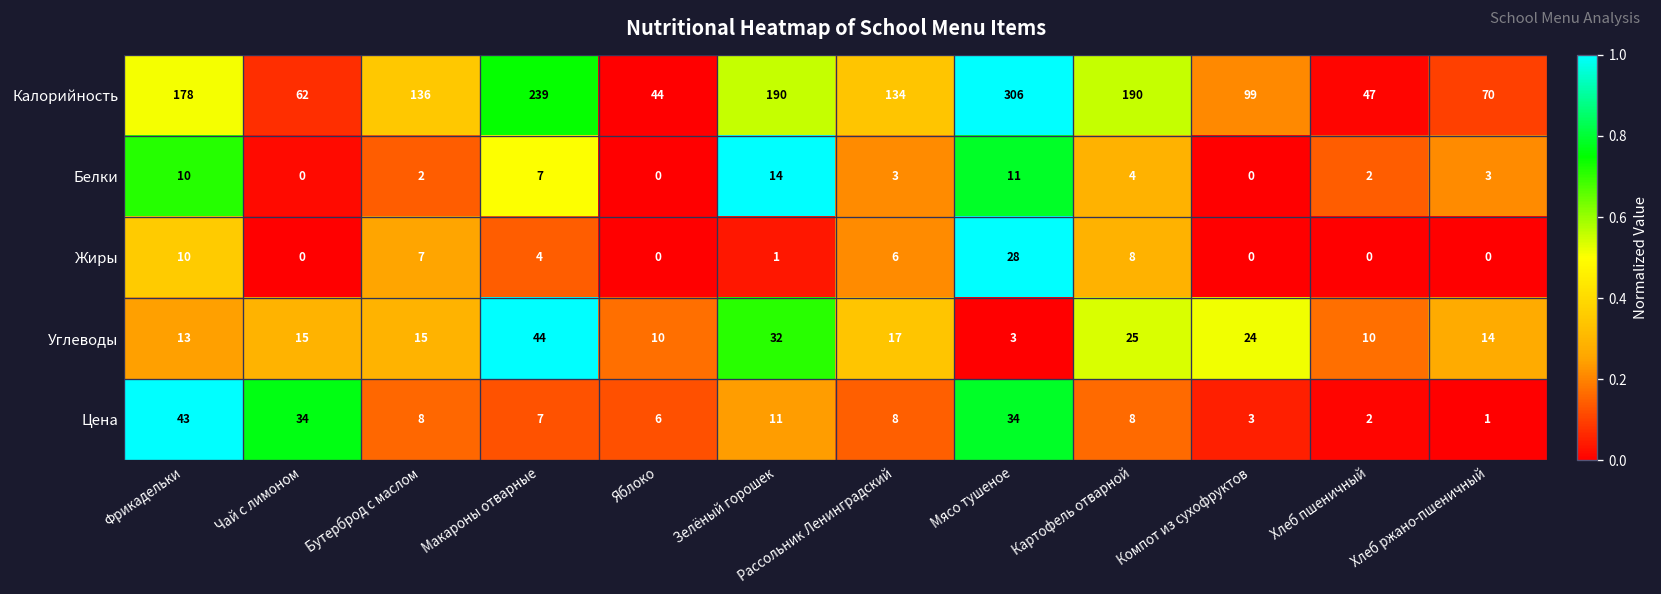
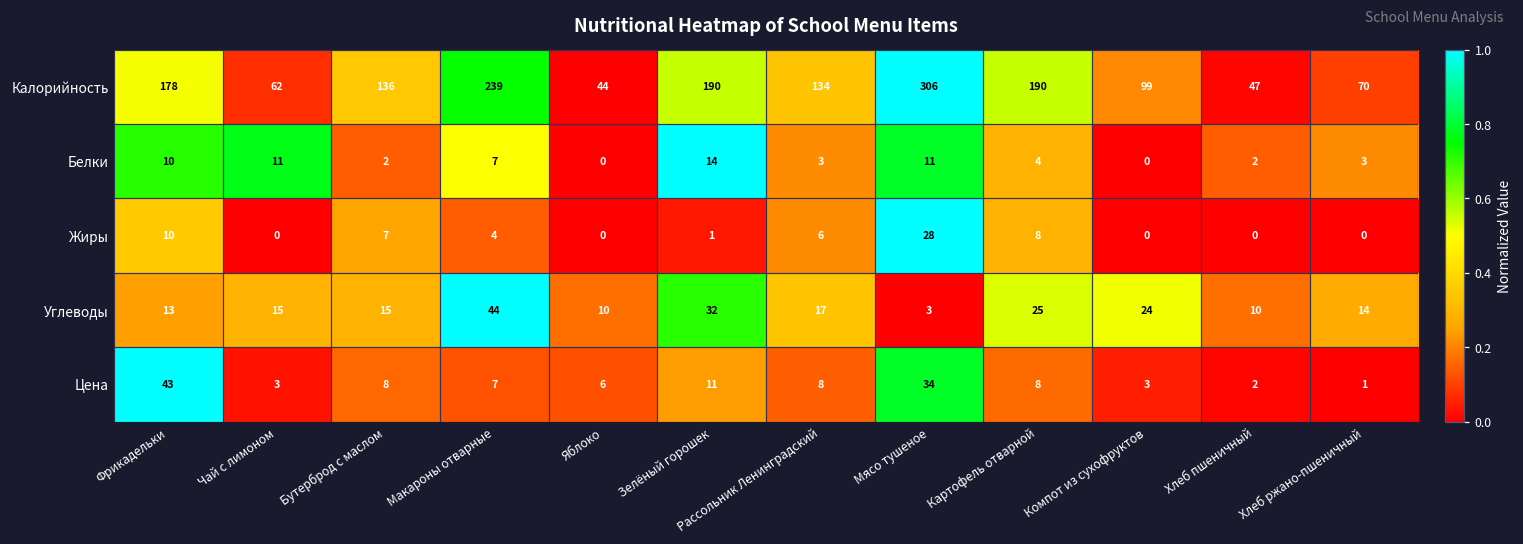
Белки, Чай с лимоном: 0 -> 11
Цена, Чай с лимоном: 34 -> 3
